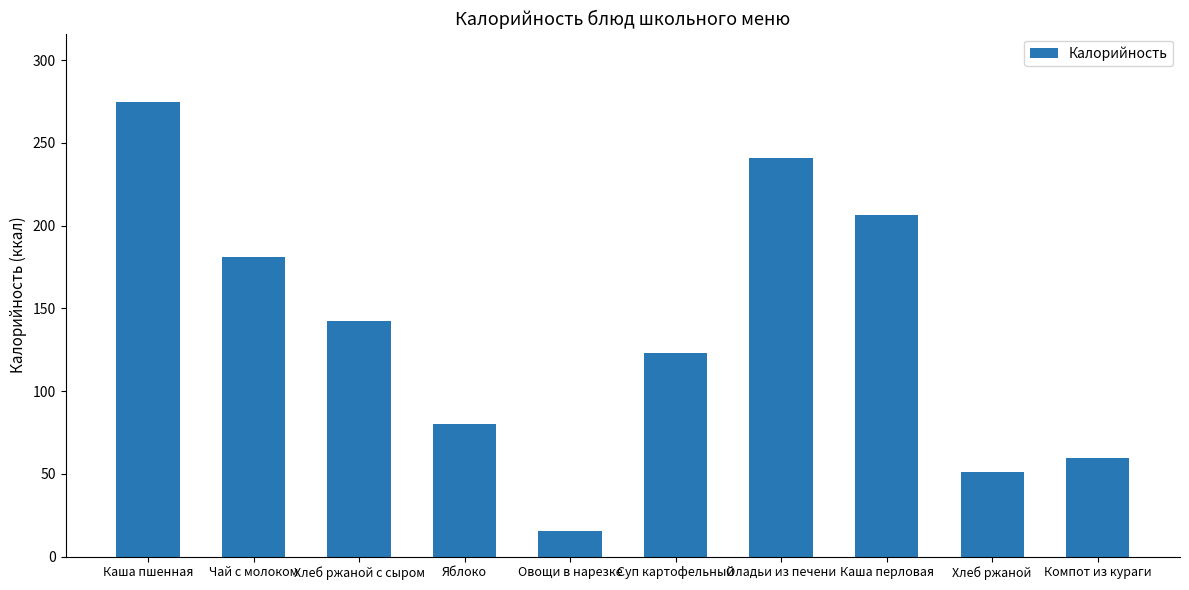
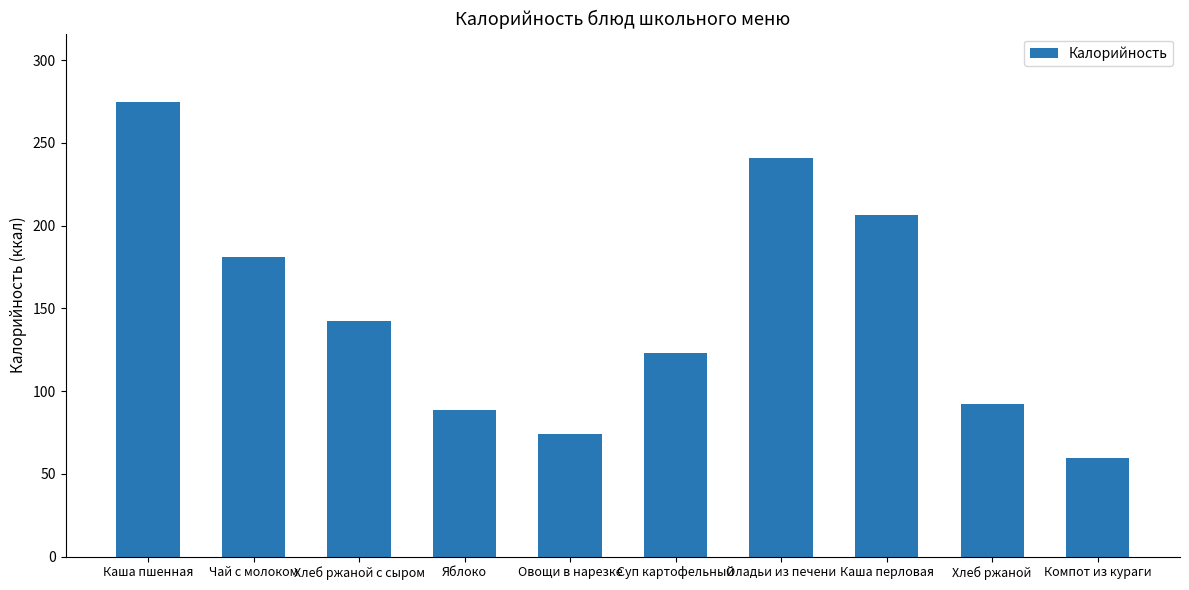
Яблоко: 80 -> 89
Овощи в нарезке: 15 -> 74
Хлеб ржаной: 51 -> 92
